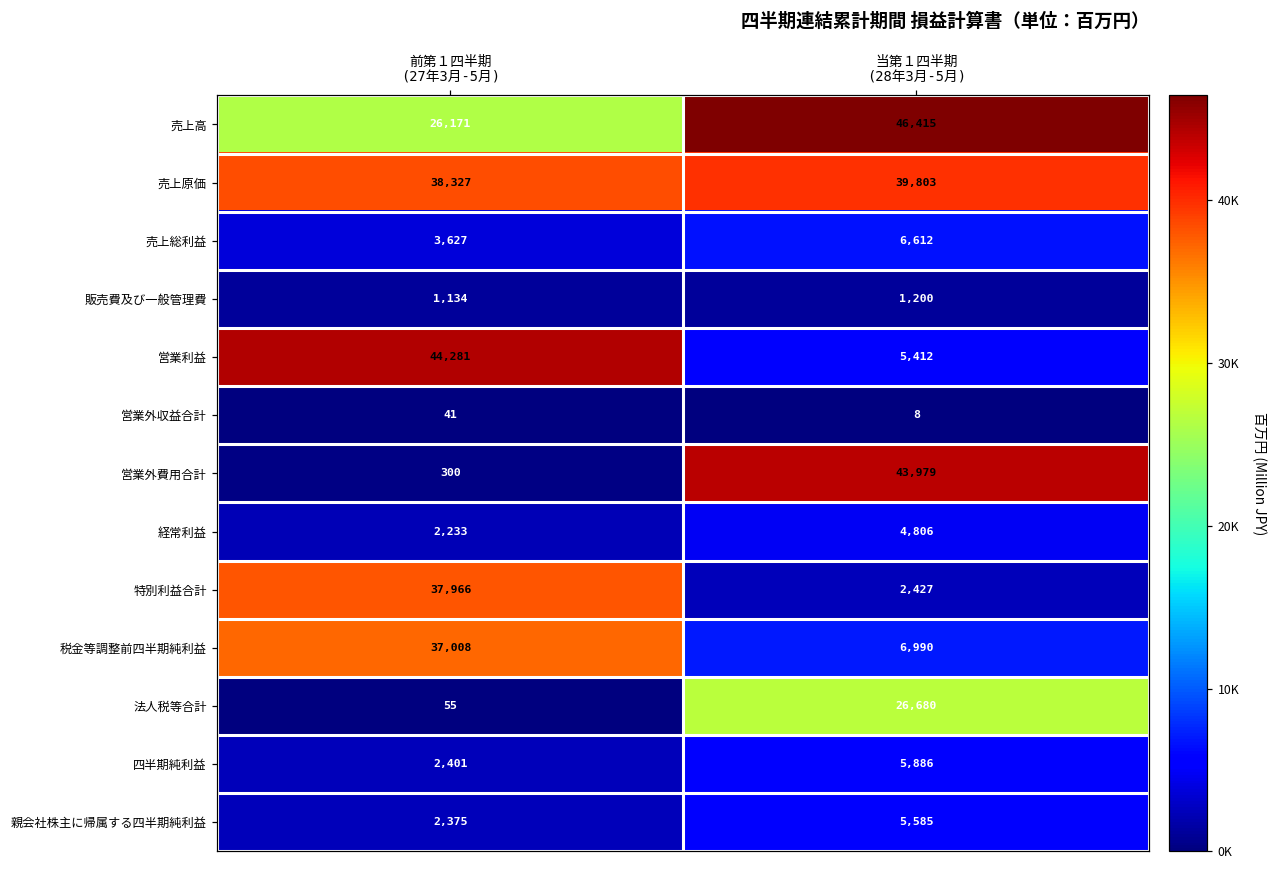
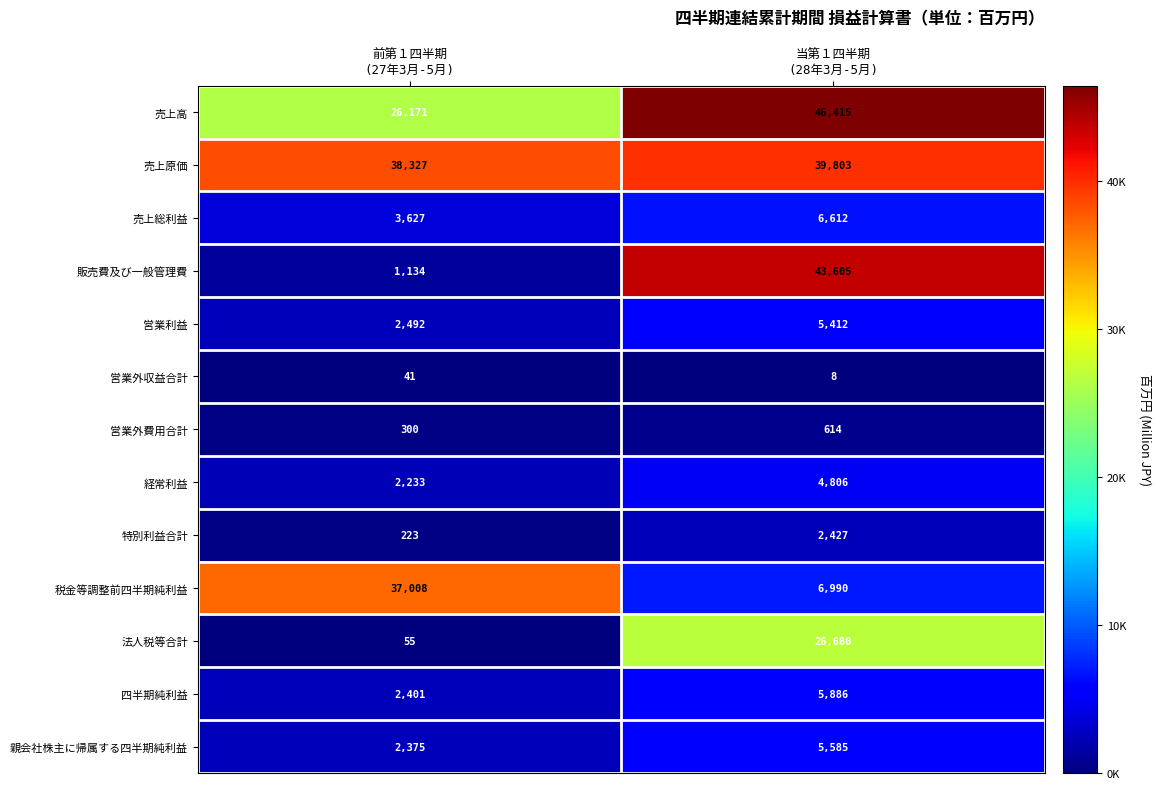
販売費及び一般管理費, 当第１四半期 (28年3月-5月): 1,200 -> 43,605
営業利益, 前第１四半期 (27年3月-5月): 44,281 -> 2,492
営業外費用合計, 当第１四半期 (28年3月-5月): 43,979 -> 614
特別利益合計, 前第１四半期 (27年3月-5月): 37,966 -> 223
